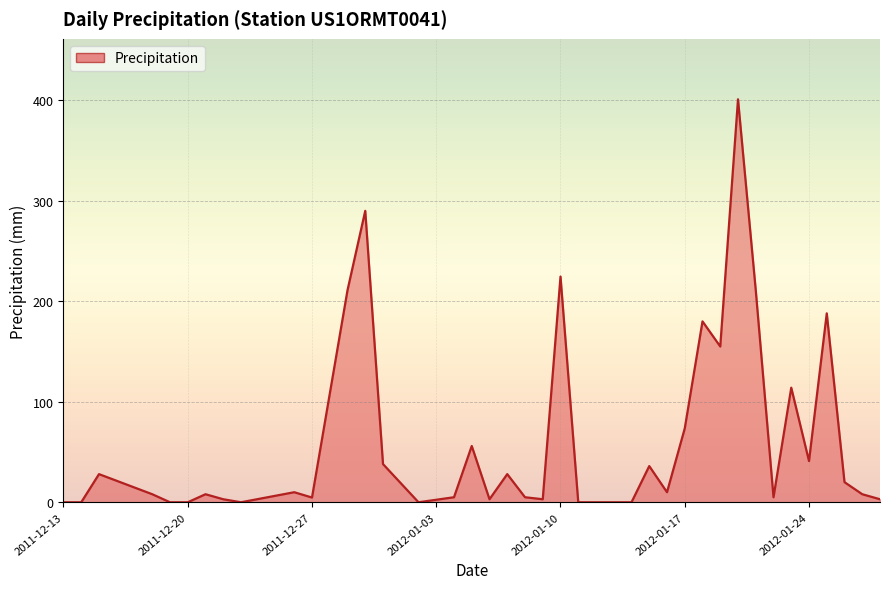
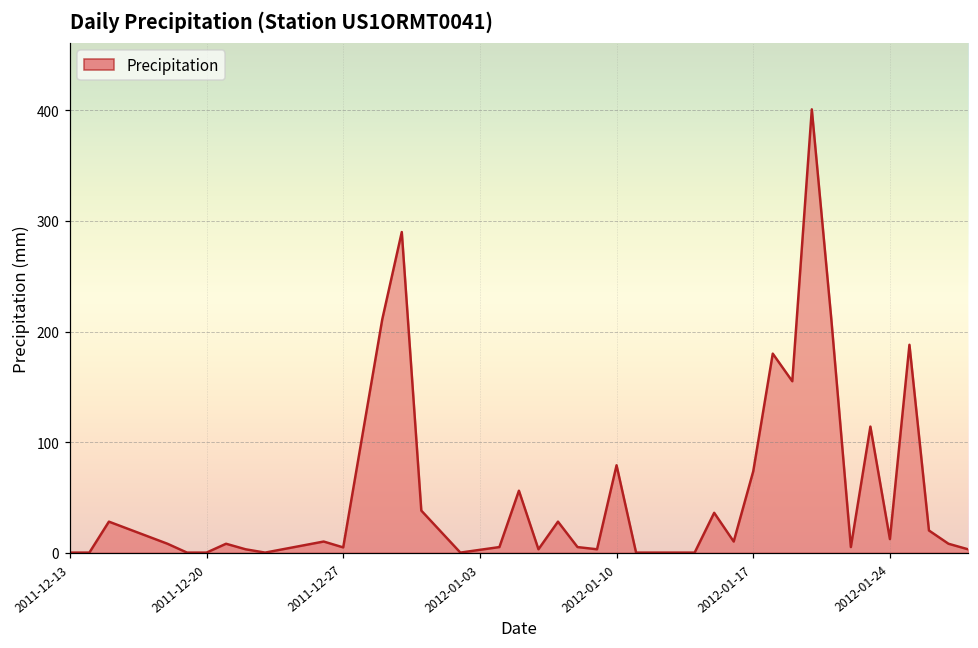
2012-01-10: 225 -> 79
2012-01-24: 41 -> 12
